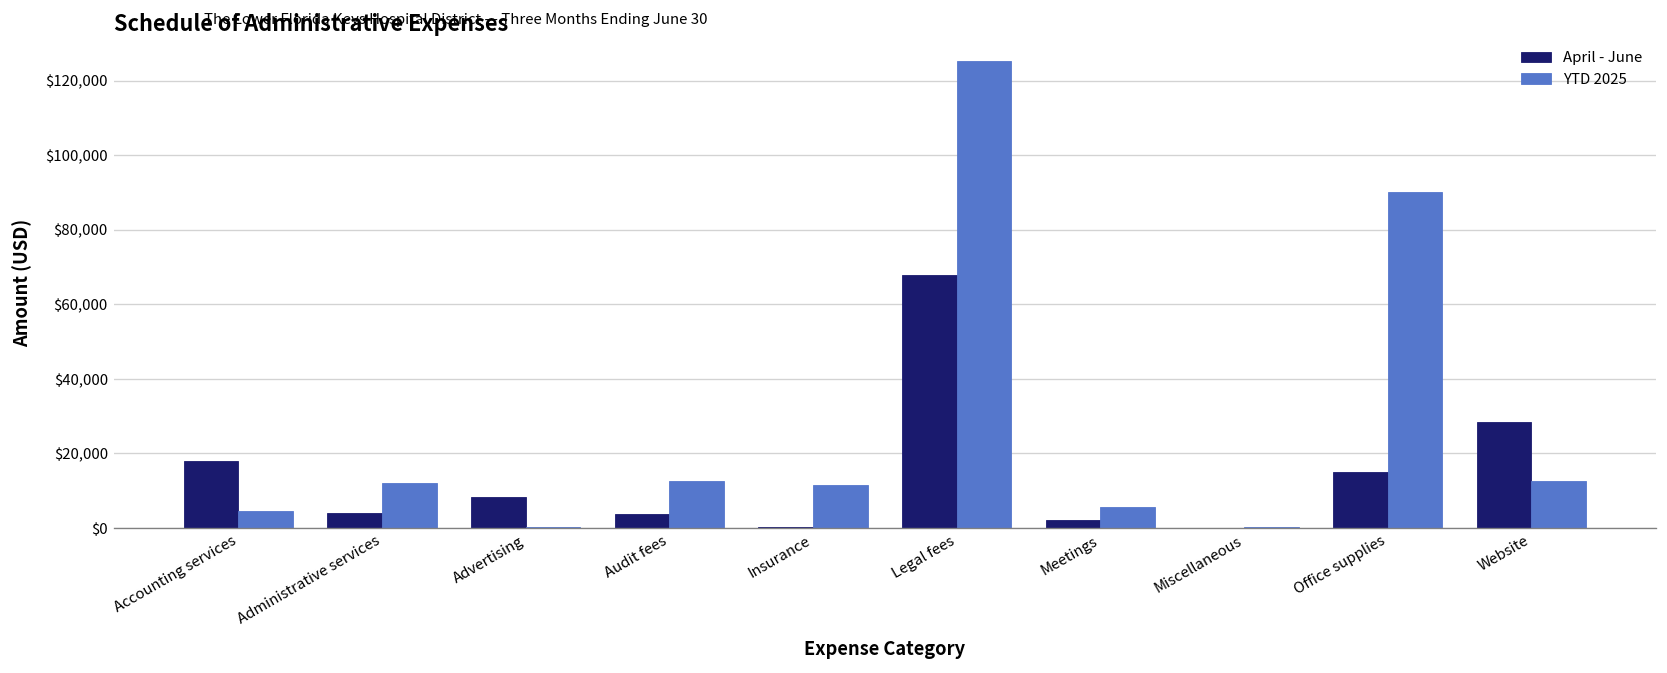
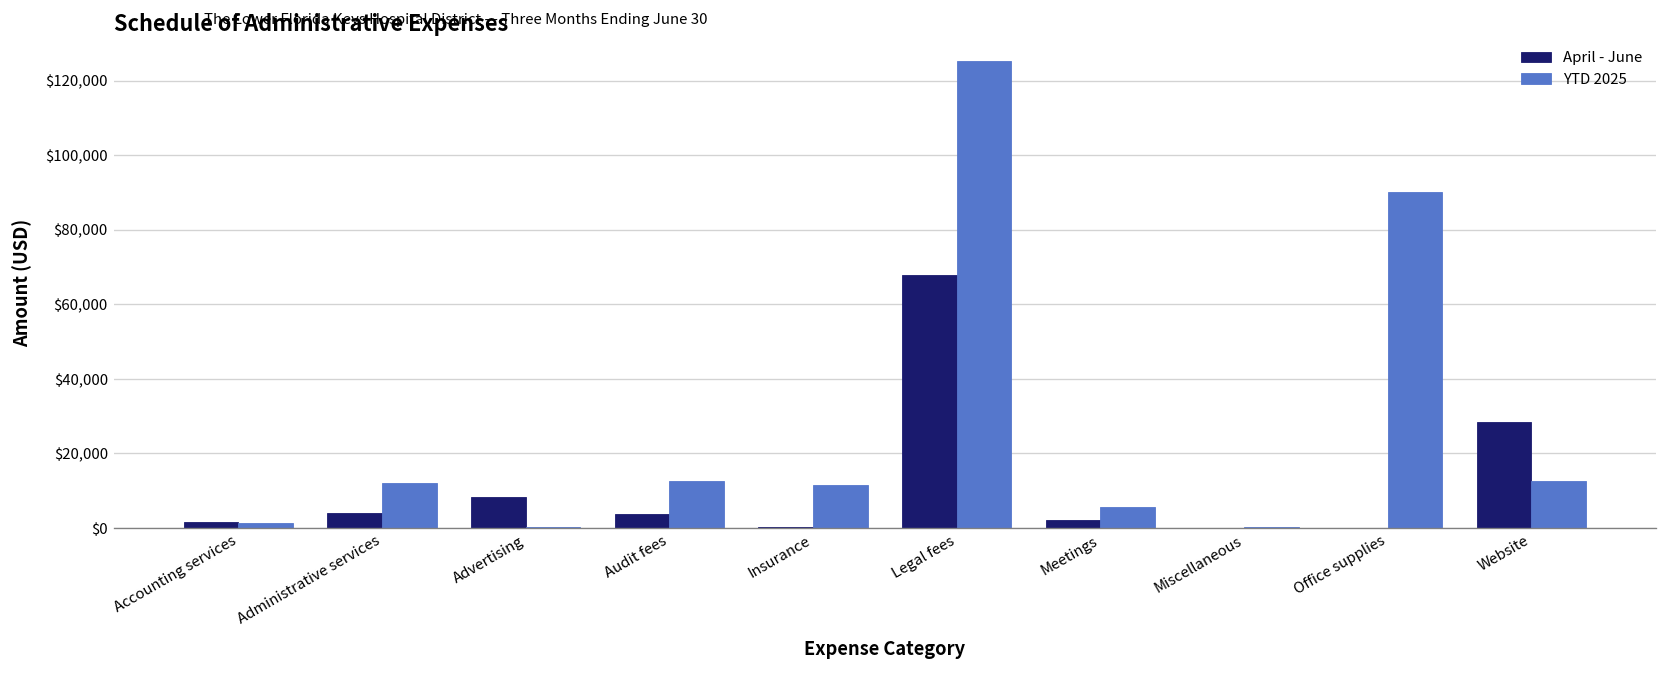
April - June, Accounting services: $18,000 -> $2,000
YTD 2025, Accounting services: $5,000 -> $1,000
April - June, Office supplies: $15,000 -> $0
